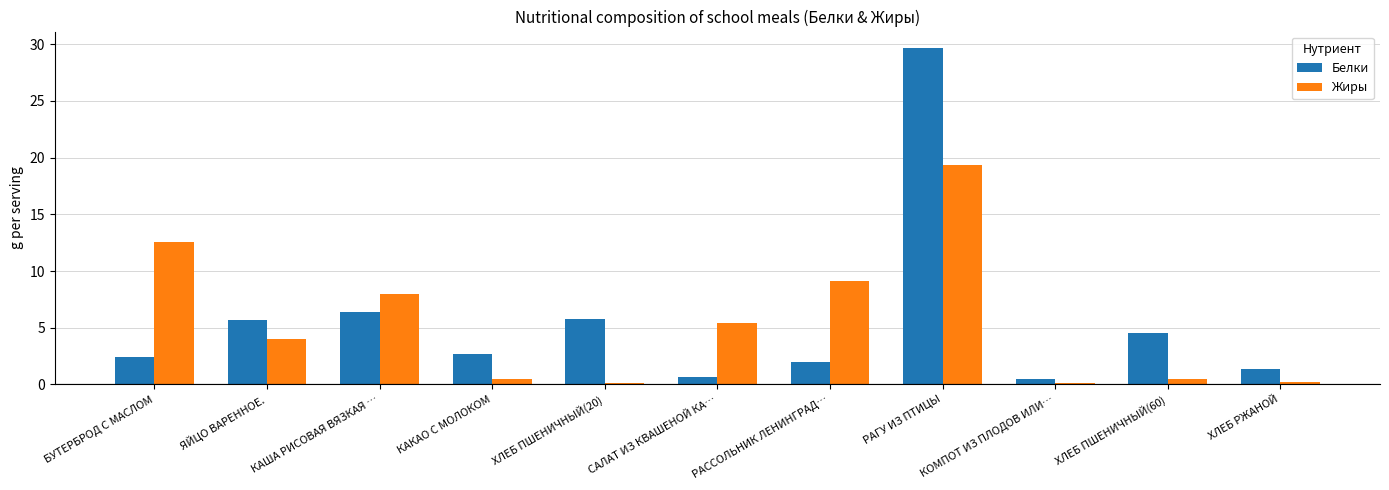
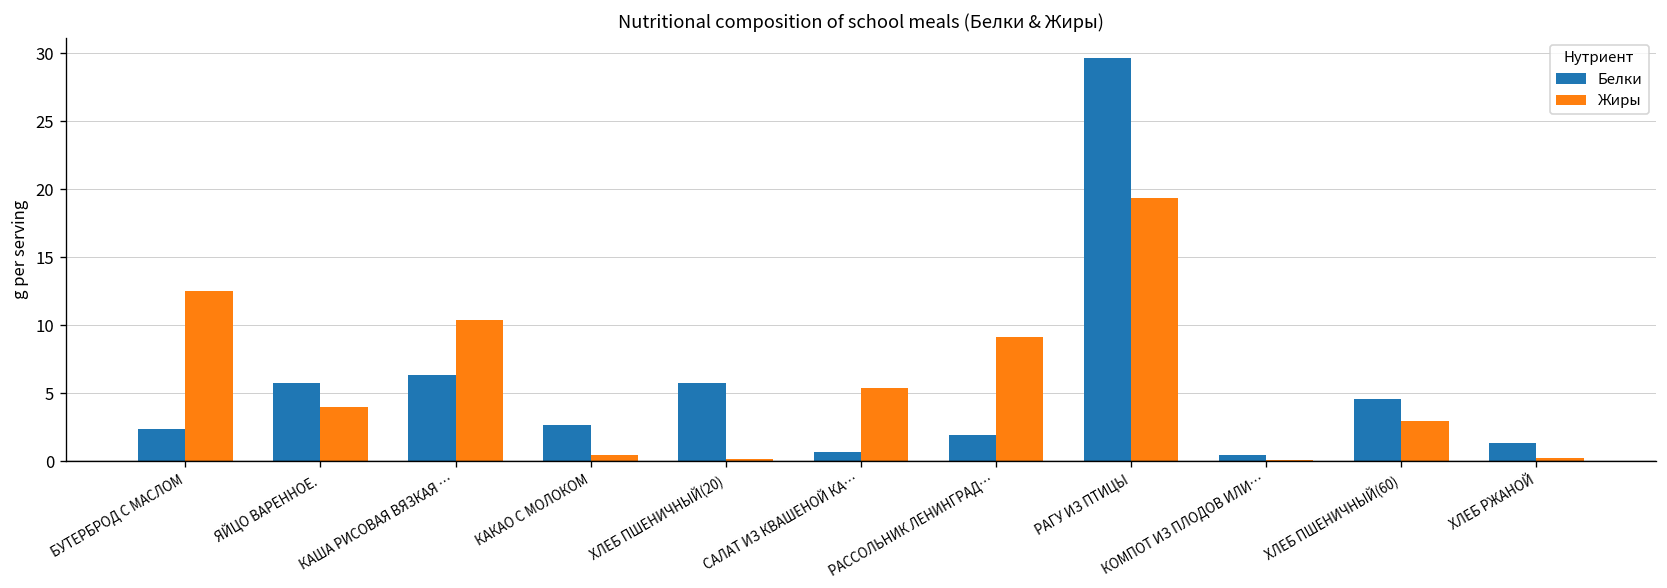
Жиры, КАША РИСОВАЯ ВЯЗКАЯ …: 8.0 -> 10.4
Жиры, ХЛЕБ ПШЕНИЧНЫЙ(60): 0.5 -> 3.0
